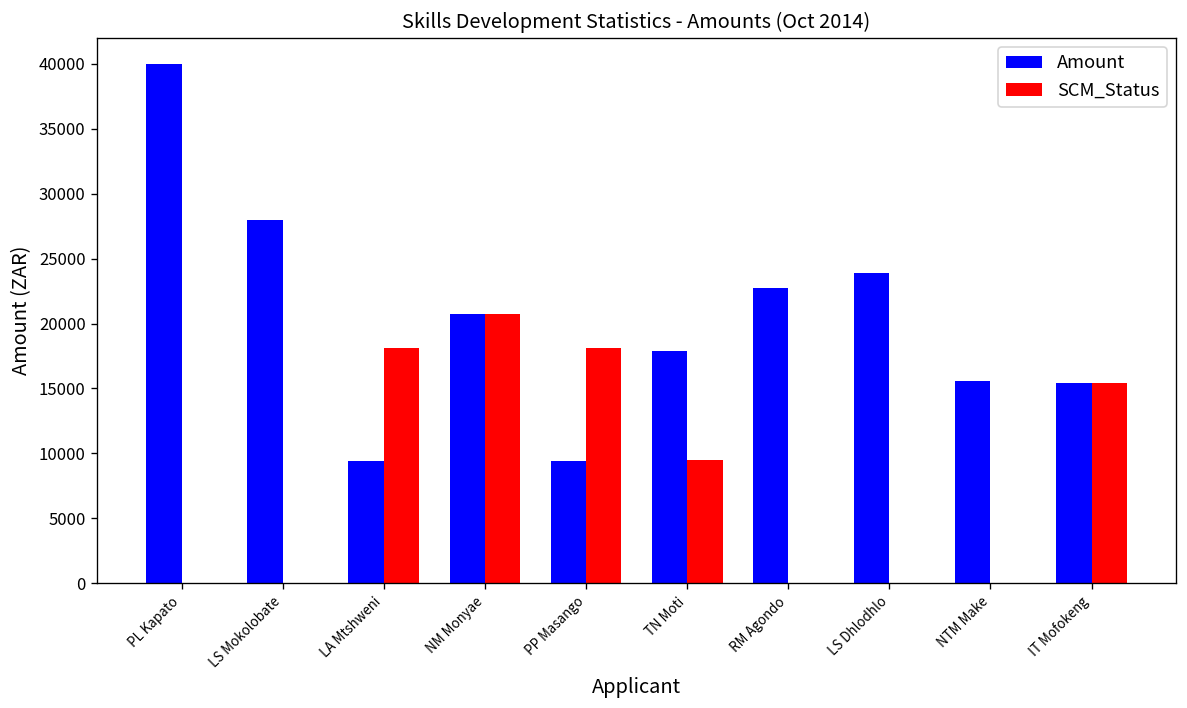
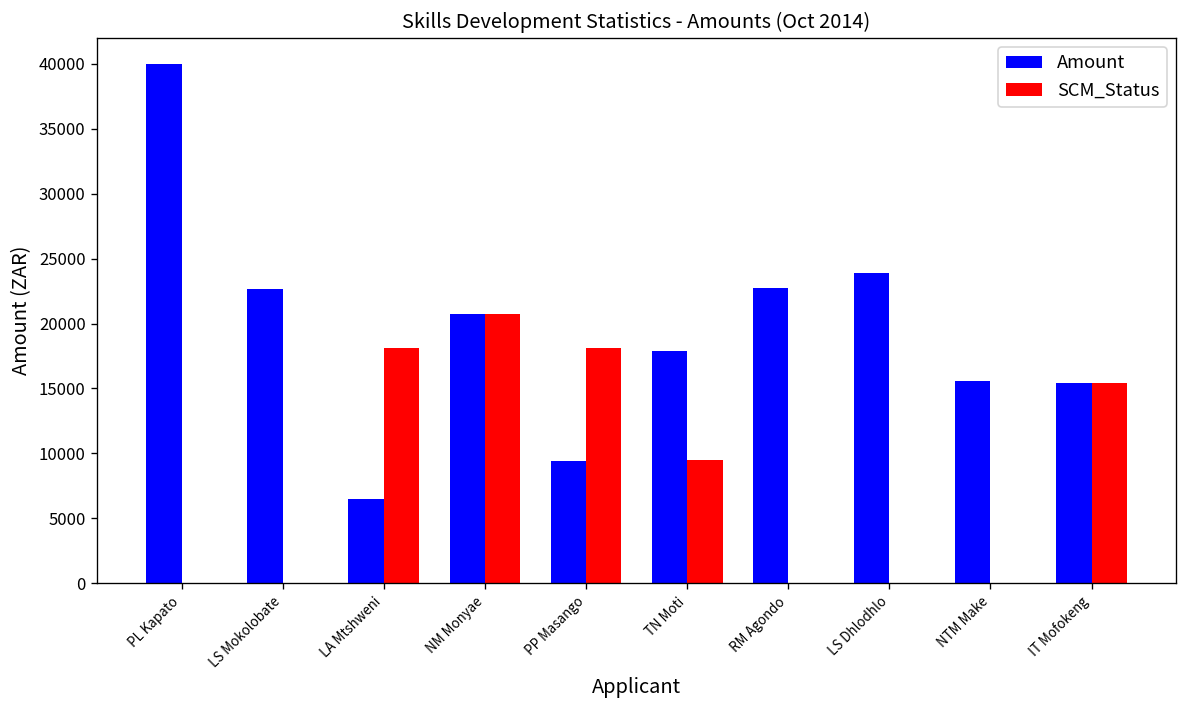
Amount, LS Mokolobate: 28000 -> 22700
Amount, LA Mtshweni: 9400 -> 6500
